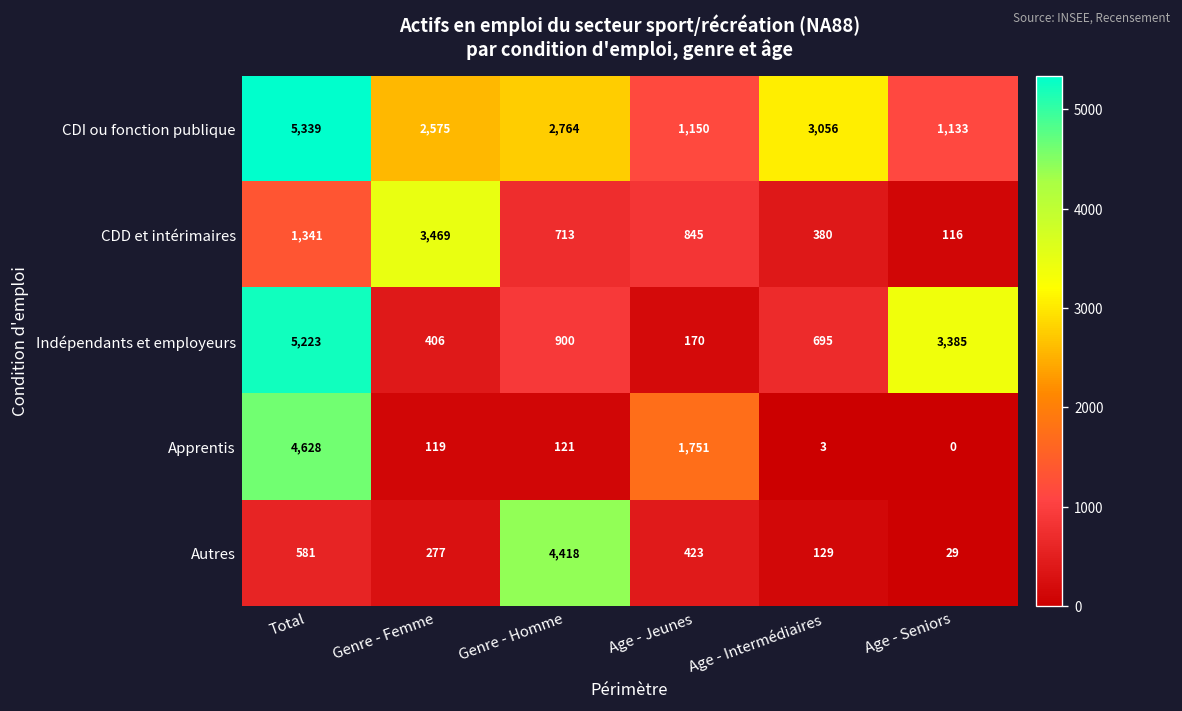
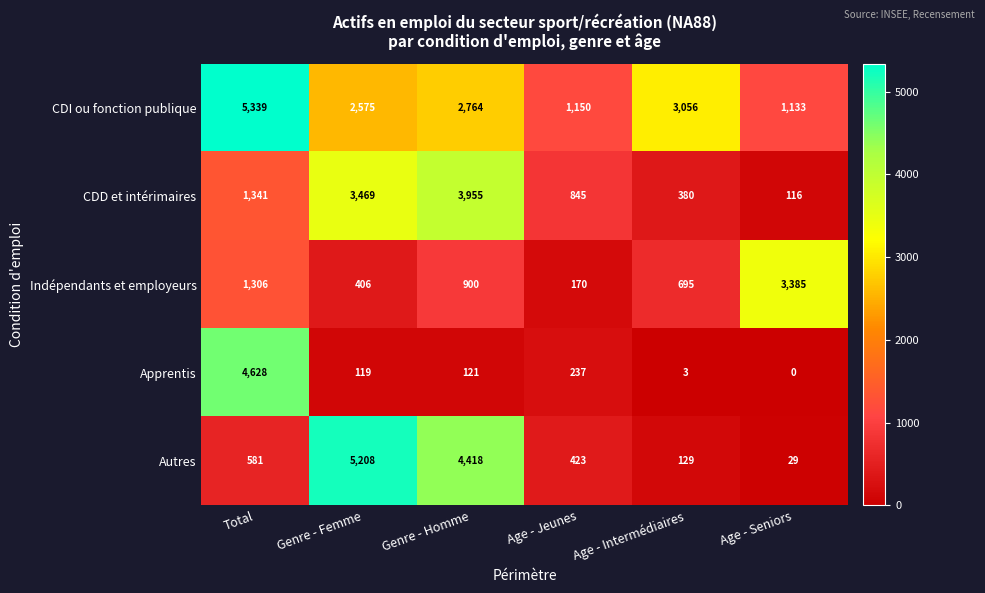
CDD et intérimaires, Genre - Homme: 713 -> 3,955
Indépendants et employeurs, Total: 5,223 -> 1,306
Apprentis, Age - Jeunes: 1,751 -> 237
Autres, Genre - Femme: 277 -> 5,208
